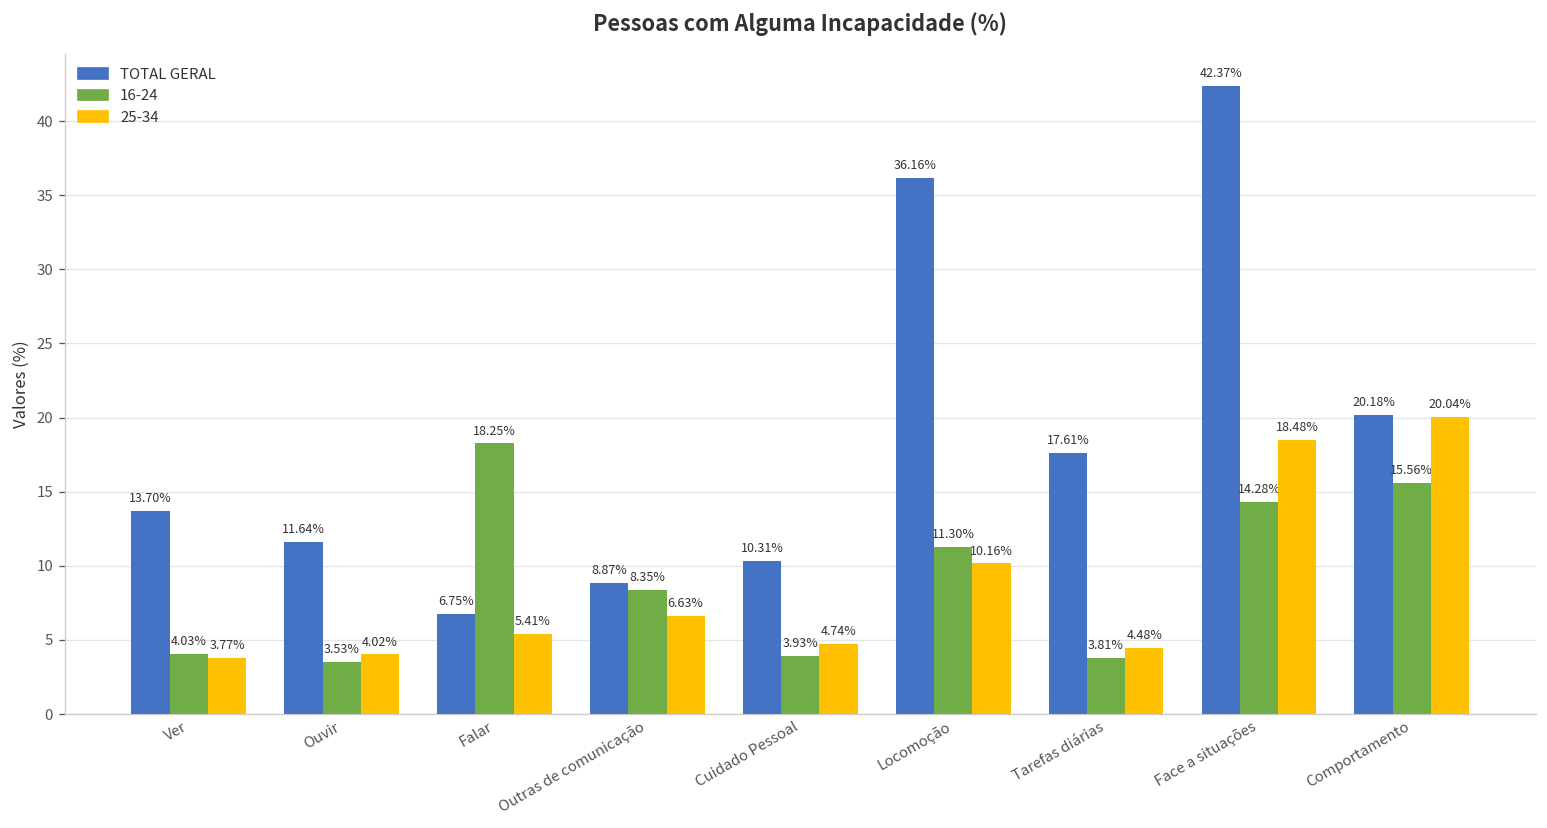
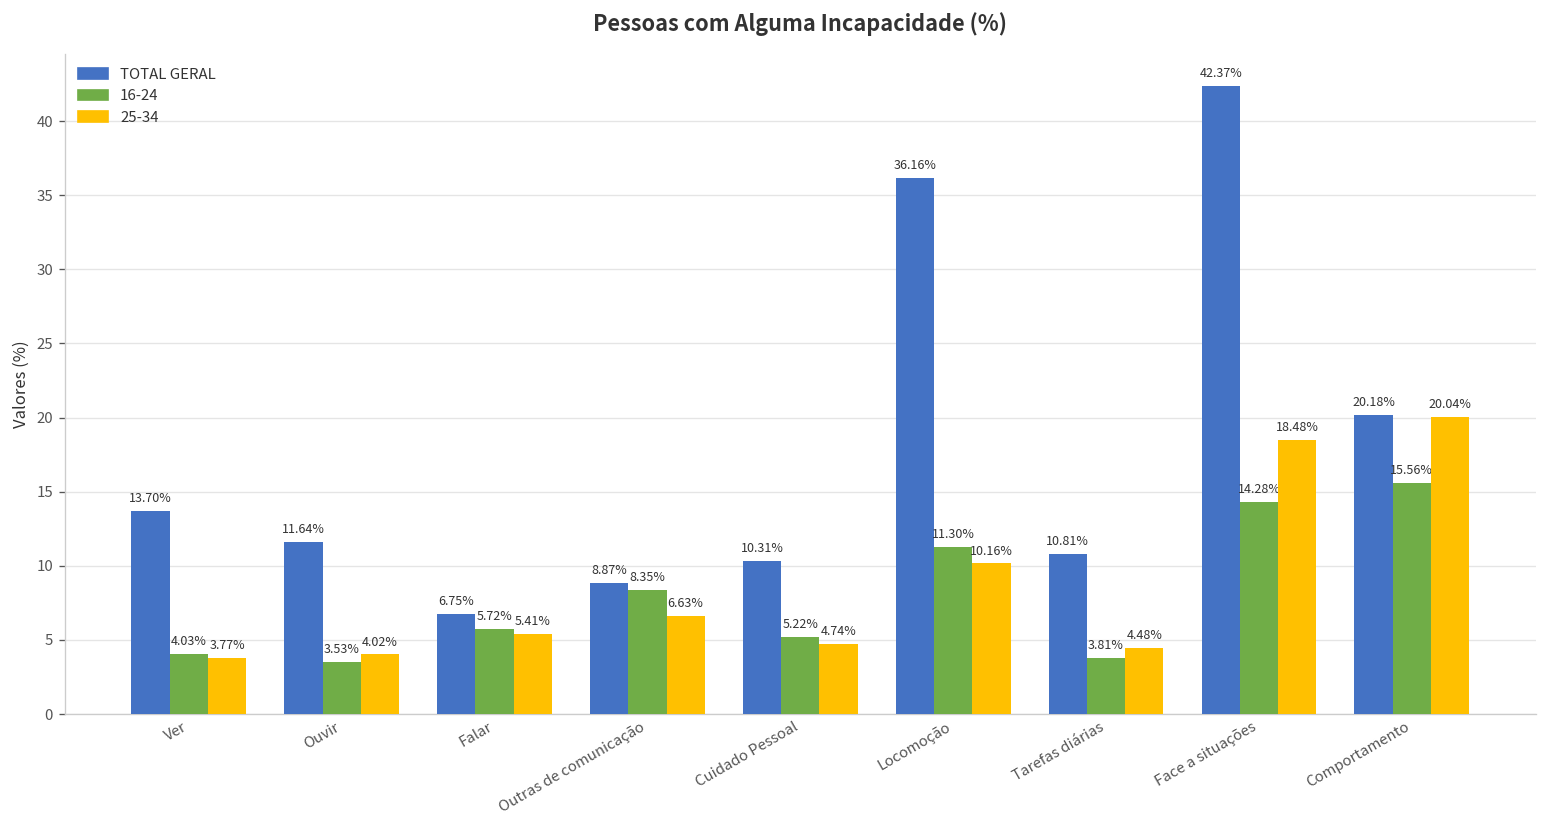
16-24, Falar: 18.25% -> 5.72%
16-24, Cuidado Pessoal: 3.93% -> 5.22%
TOTAL GERAL, Tarefas diárias: 17.61% -> 10.81%
